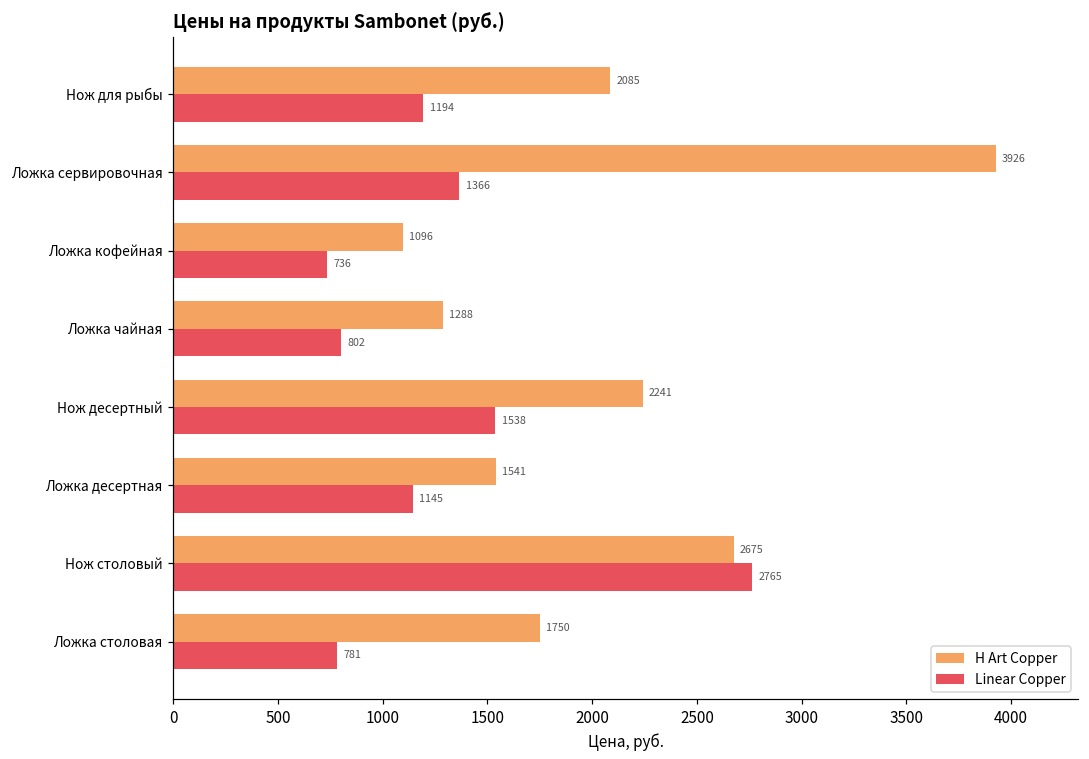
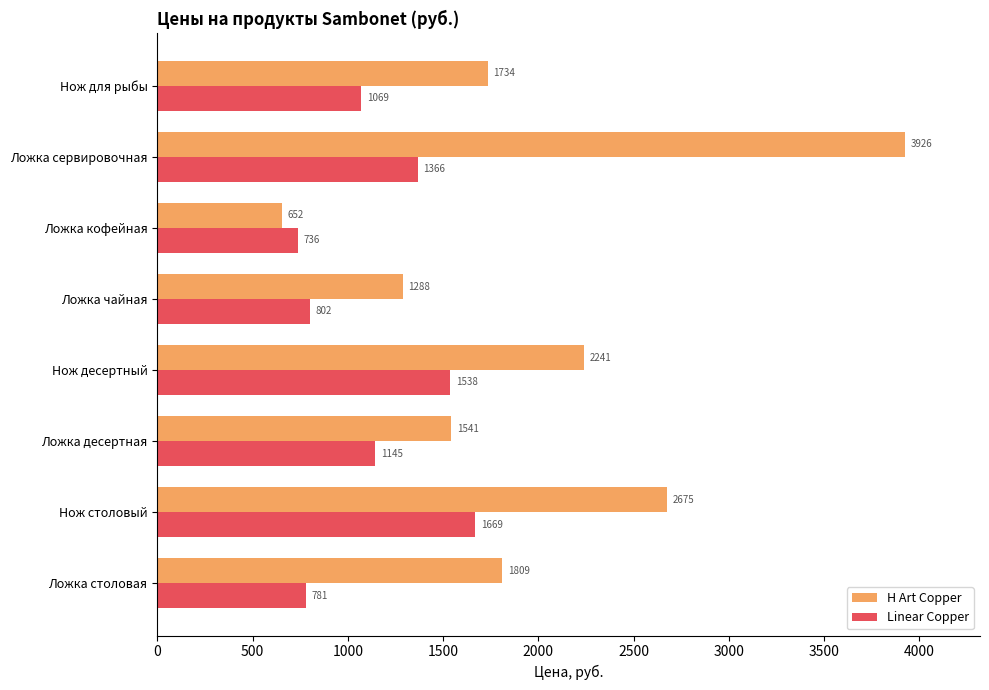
H Art Copper, Нож для рыбы: 2085 -> 1734
Linear Copper, Нож для рыбы: 1194 -> 1069
H Art Copper, Ложка кофейная: 1096 -> 652
Linear Copper, Нож столовый: 2765 -> 1669
H Art Copper, Ложка столовая: 1750 -> 1809
